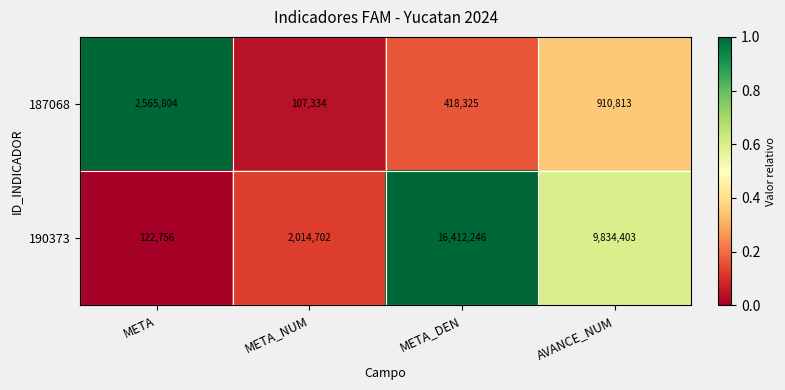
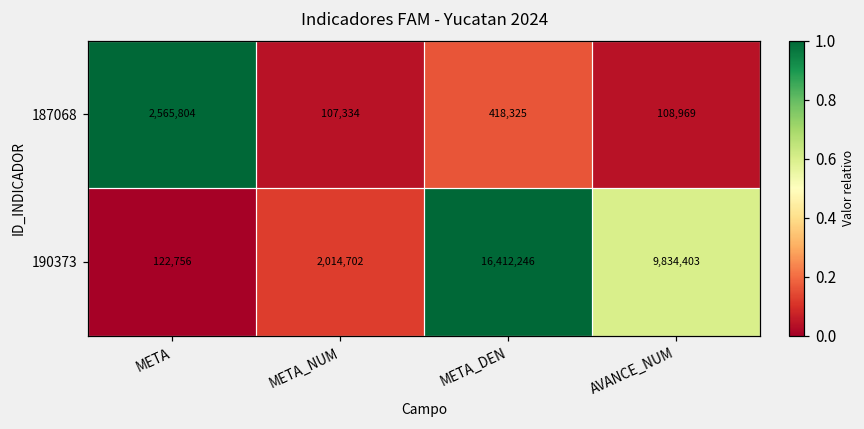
187068, AVANCE_NUM: 910,813 -> 108,969
